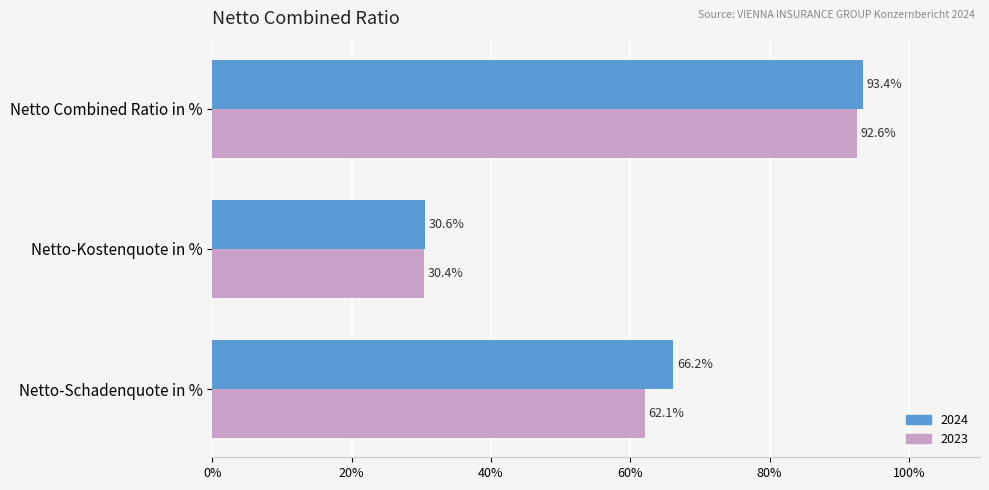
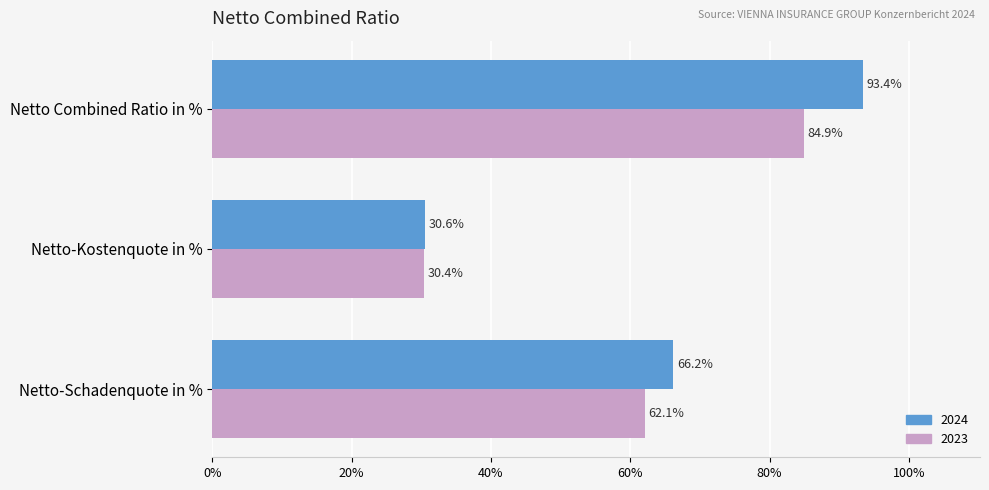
2023, Netto Combined Ratio in %: 92.6% -> 84.9%
